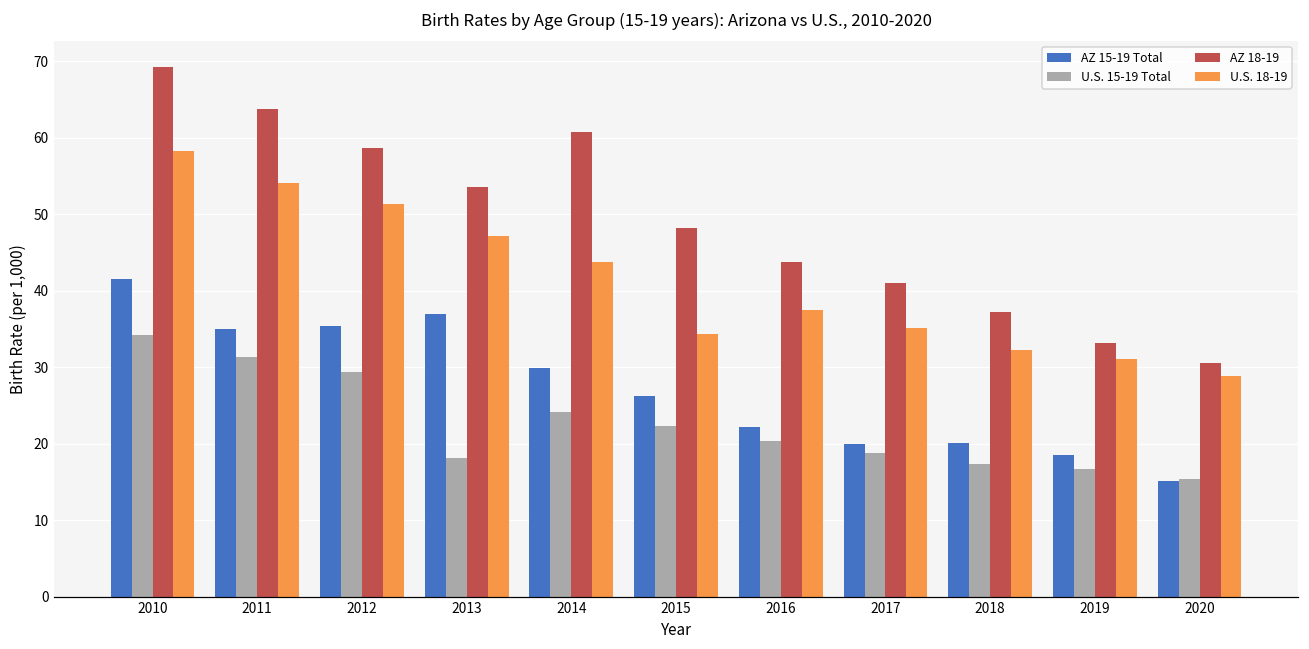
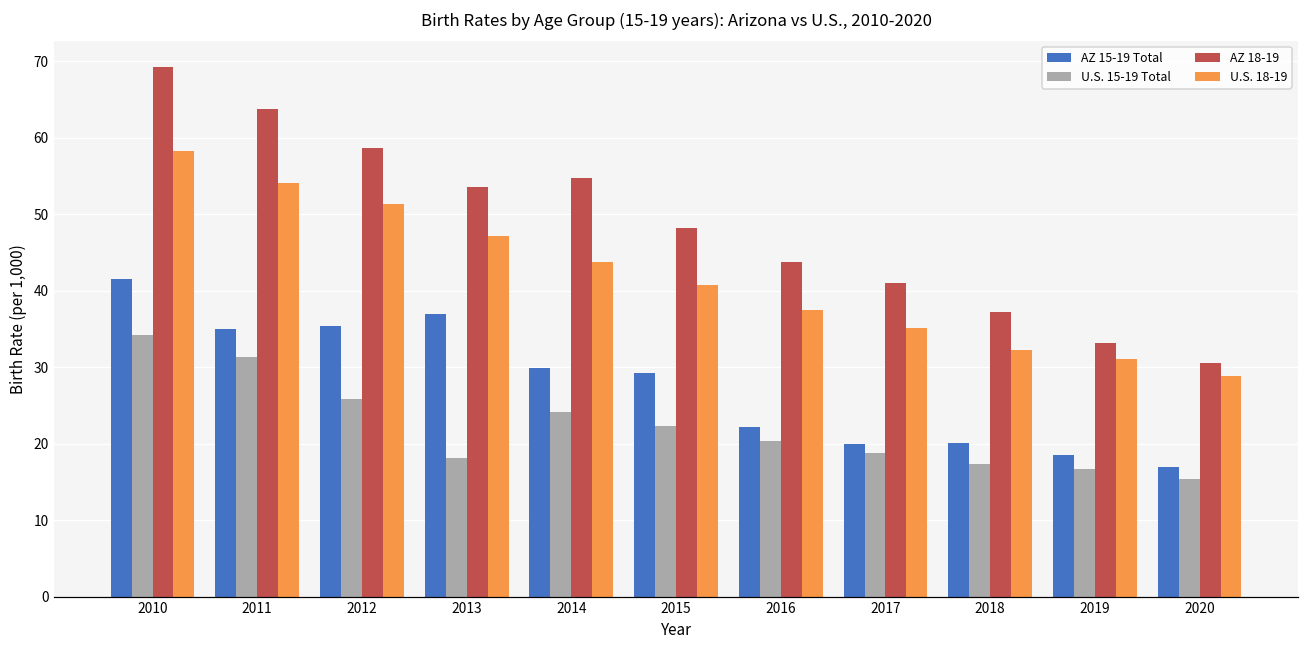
U.S. 15-19 Total, 2012: 29 -> 26
AZ 18-19, 2014: 61 -> 55
AZ 15-19 Total, 2015: 26 -> 29
U.S. 18-19, 2015: 34 -> 41
AZ 15-19 Total, 2020: 15 -> 17
